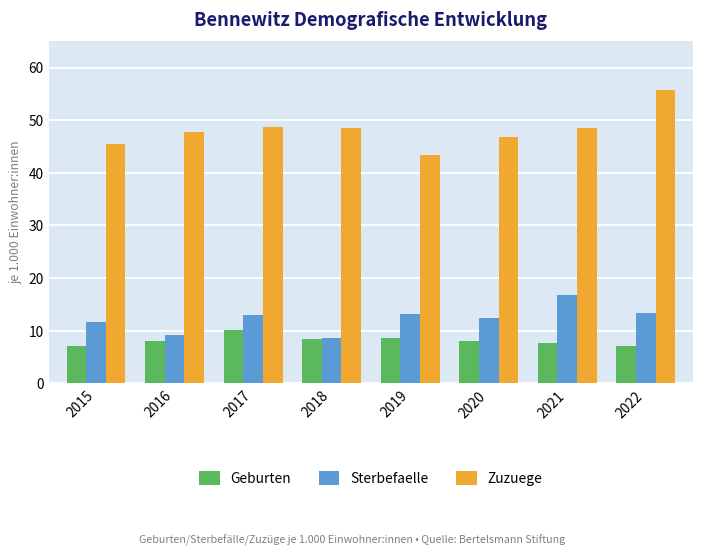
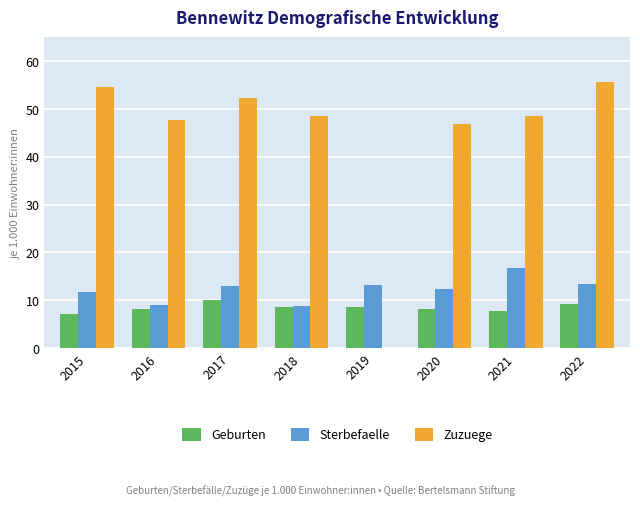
Zuzuege, 2015: 46 -> 55
Zuzuege, 2017: 49 -> 52
Zuzuege, 2019: 43 -> 0
Geburten, 2022: 7 -> 9
